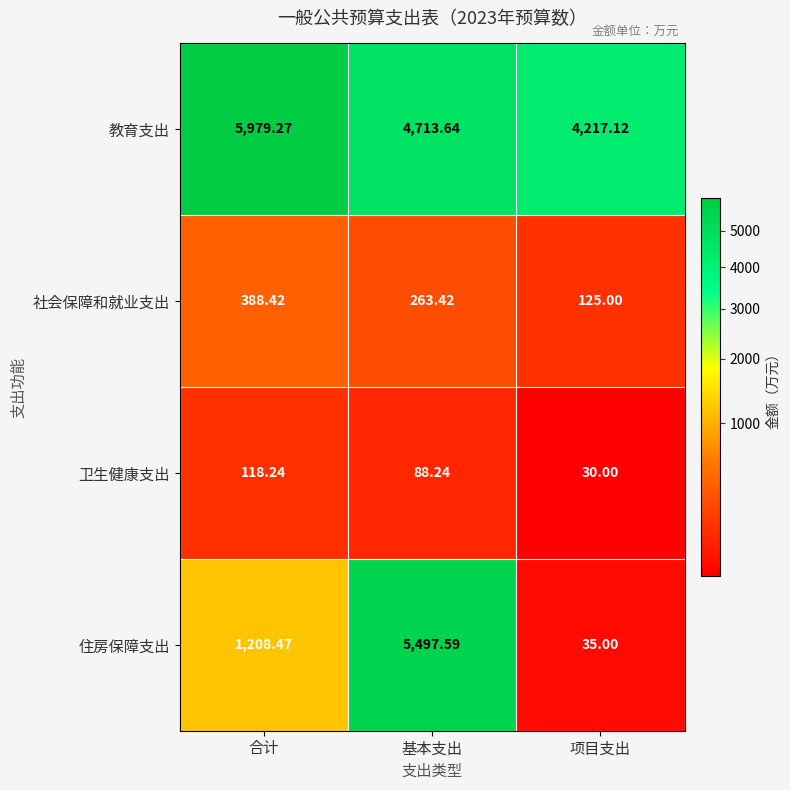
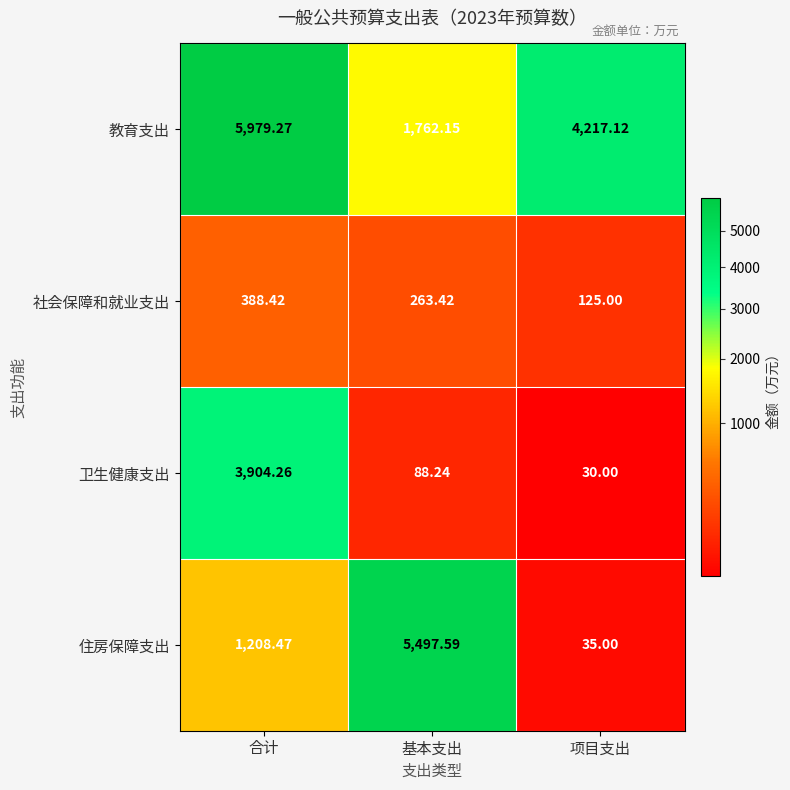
教育支出, 基本支出: 4,713.64 -> 1,762.15
卫生健康支出, 合计: 118.24 -> 3,904.26
